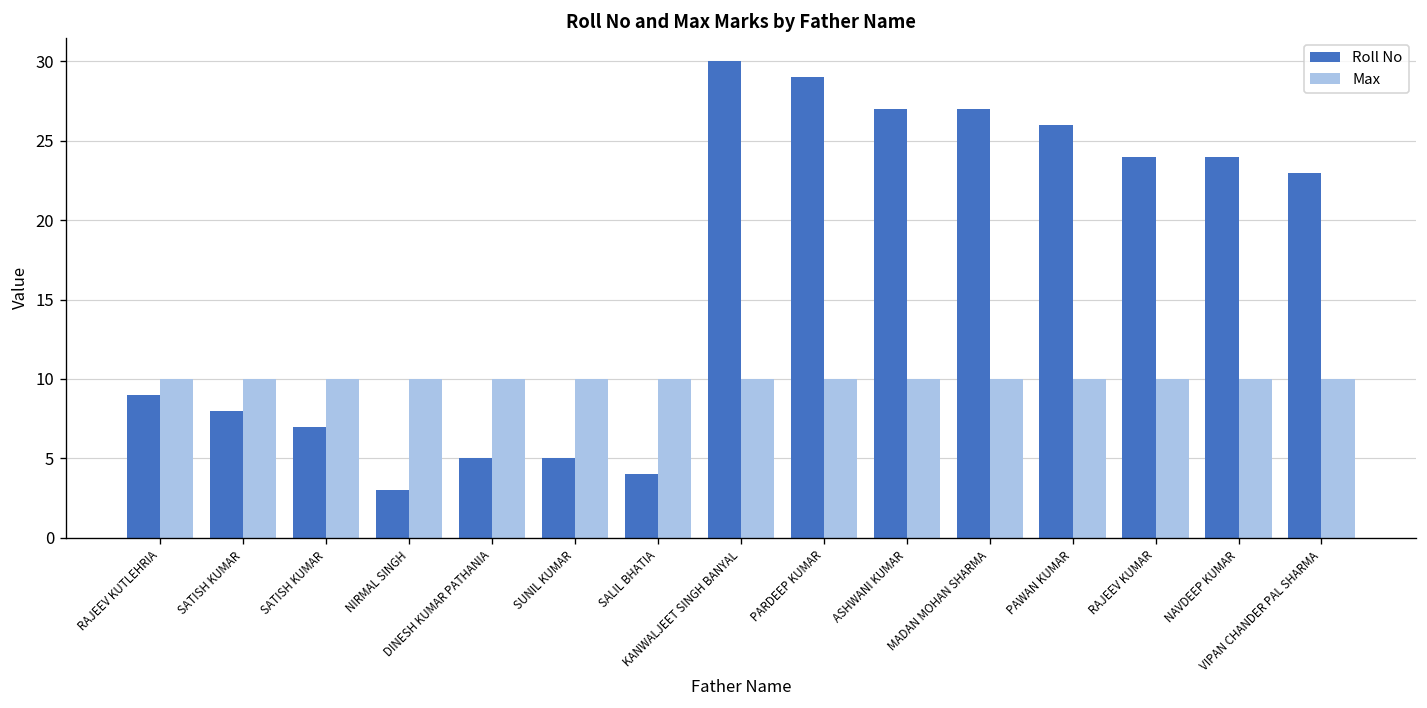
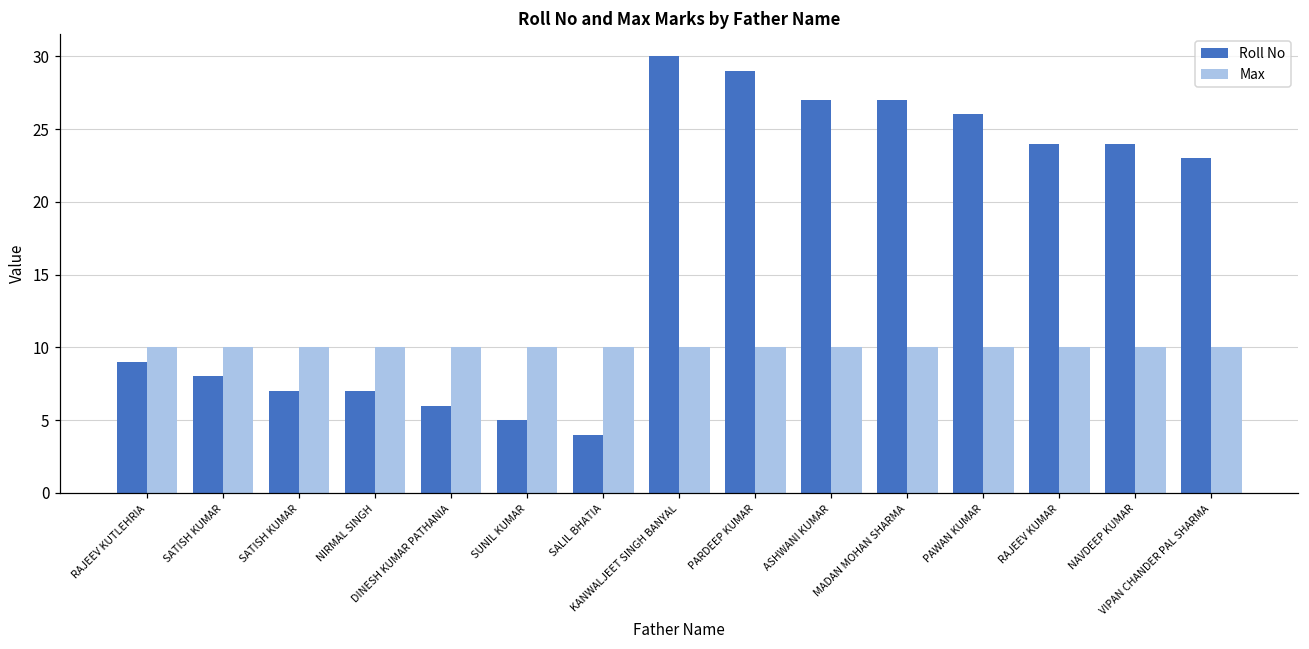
Roll No, NIRMAL SINGH: 3 -> 7
Roll No, DINESH KUMAR PATHANIA: 5 -> 6
